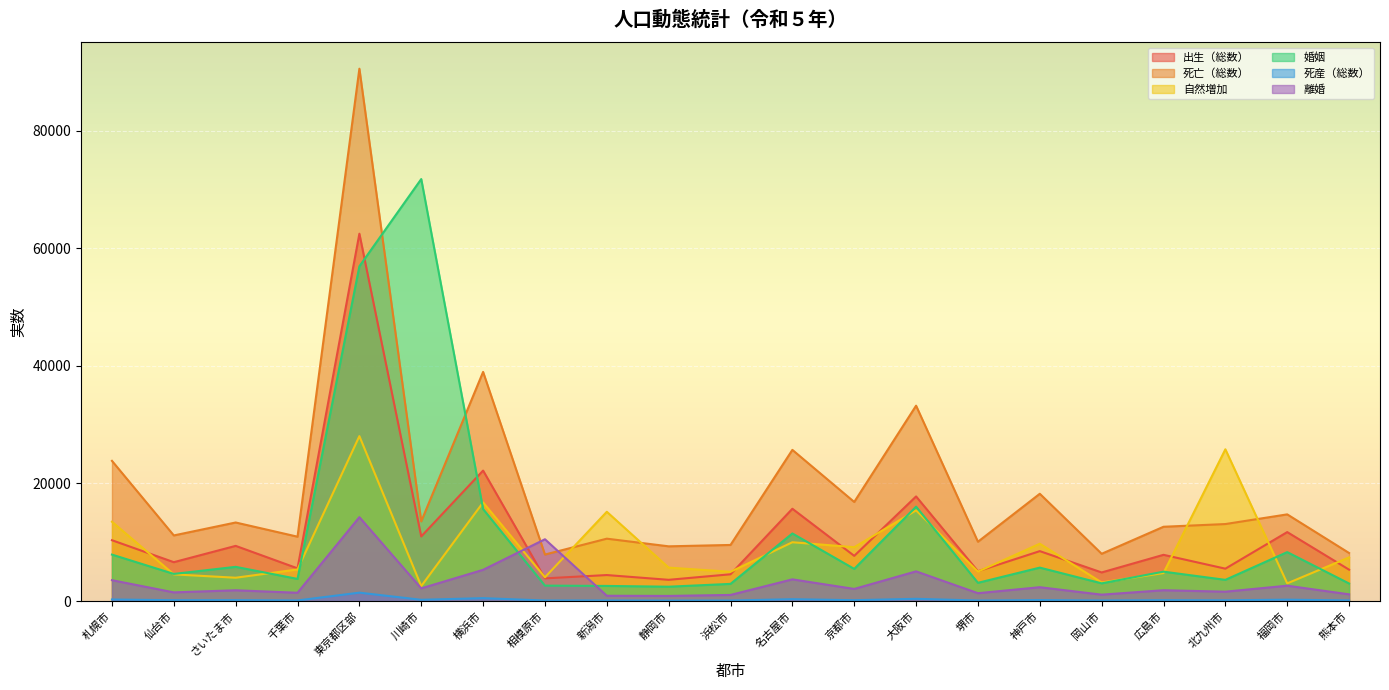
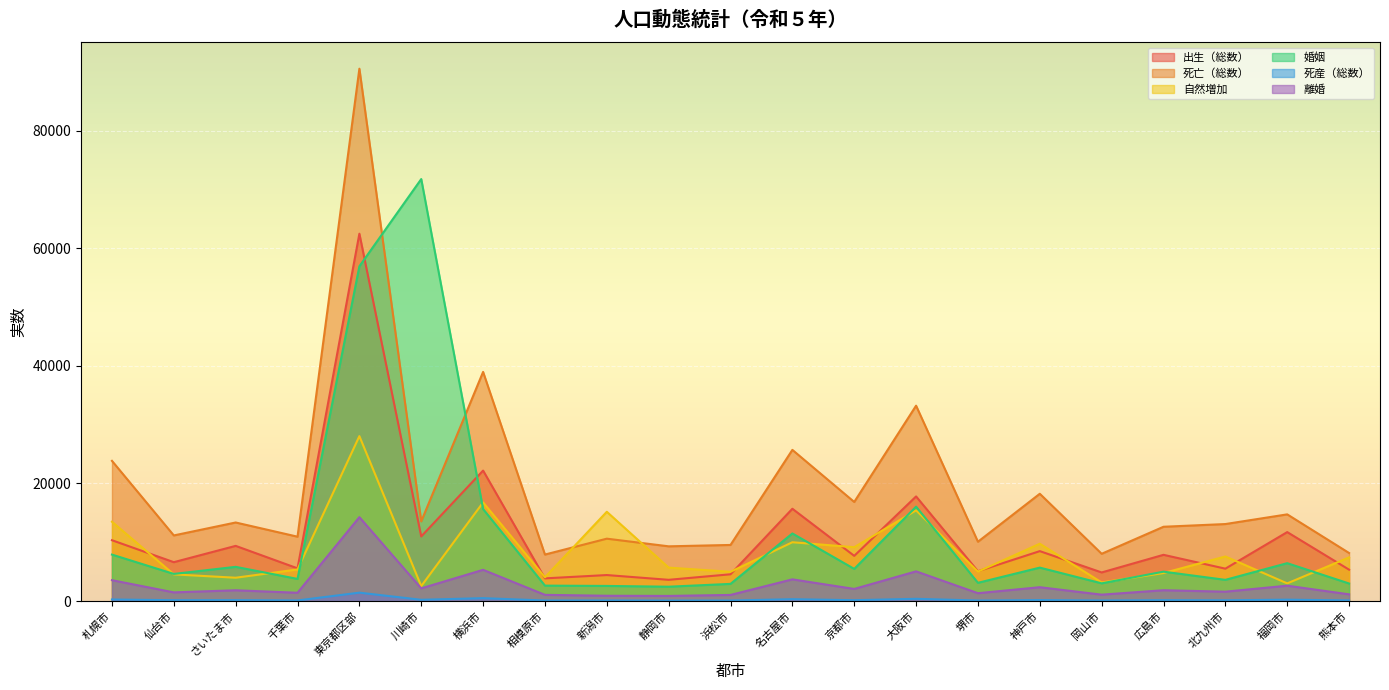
離婚, 相模原市: 11000 -> 1000
自然増加, 北九州市: 26000 -> 8000
婚姻, 福岡市: 8000 -> 6000
